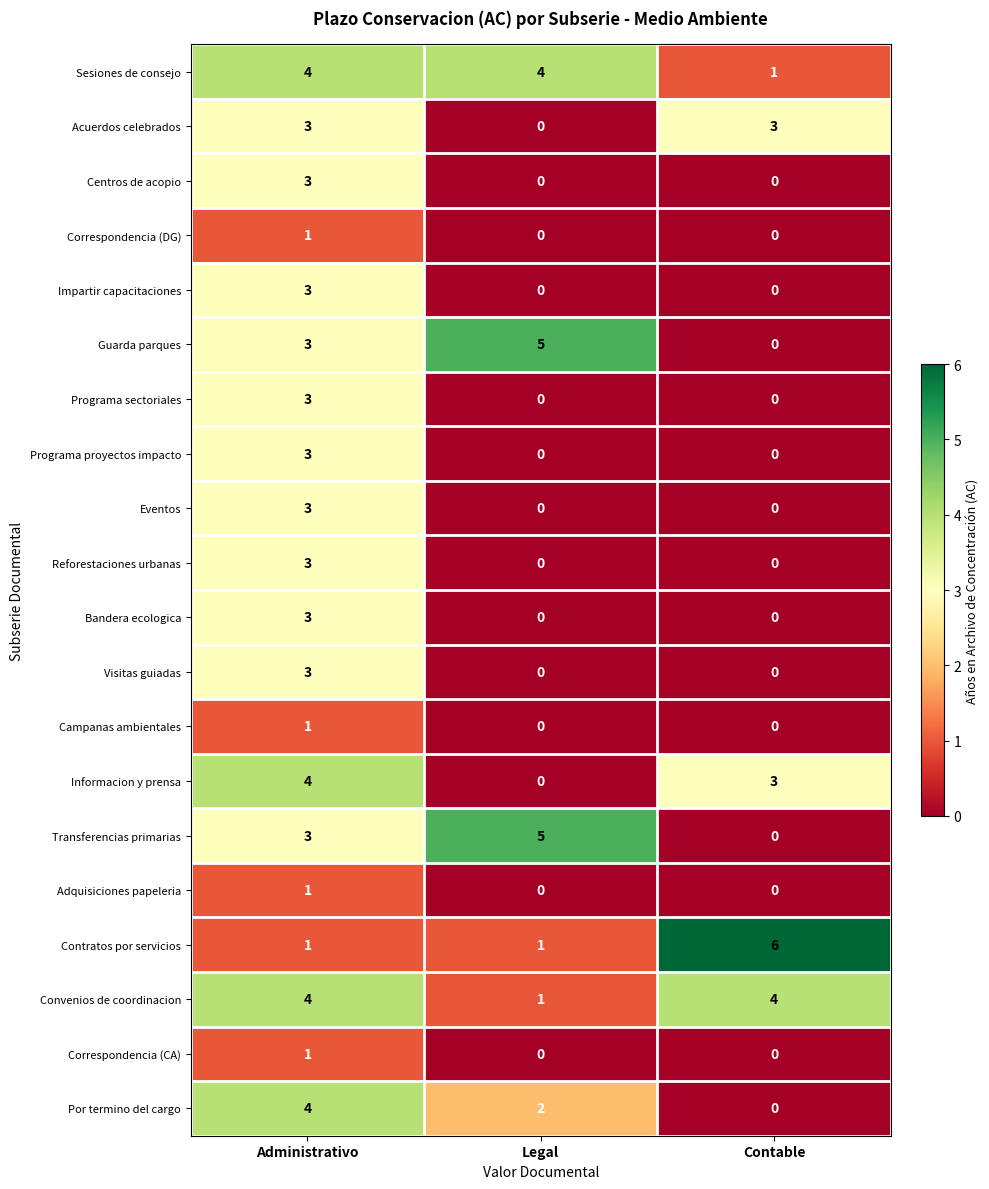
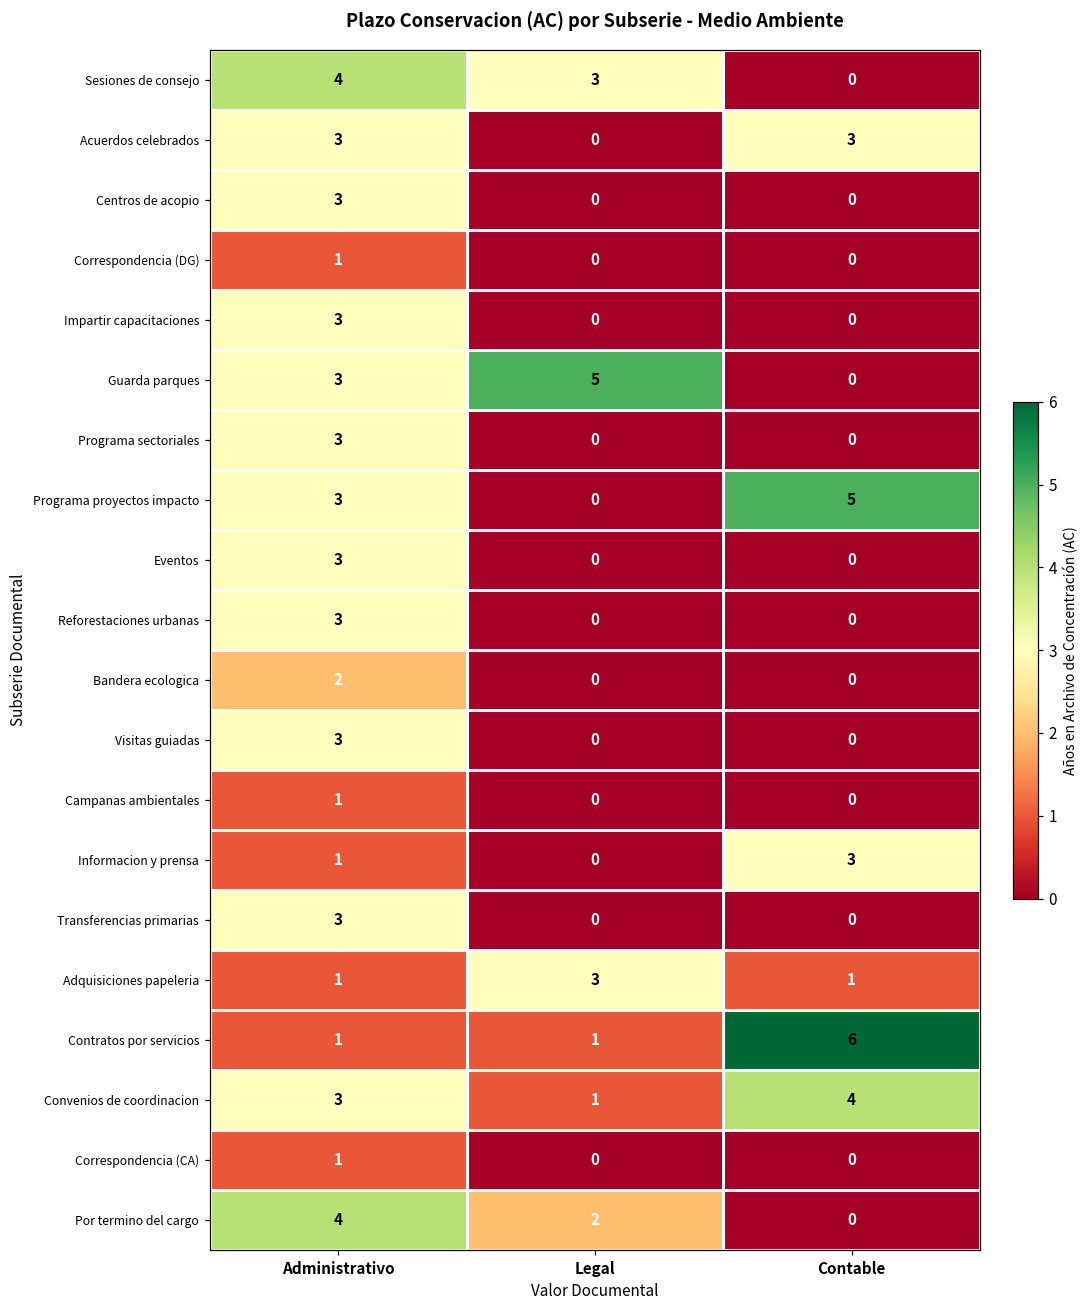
Sesiones de consejo, Legal: 4 -> 3
Sesiones de consejo, Contable: 1 -> 0
Programa proyectos impacto, Contable: 0 -> 5
Bandera ecologica, Administrativo: 3 -> 2
Informacion y prensa, Administrativo: 4 -> 1
Transferencias primarias, Legal: 5 -> 0
Adquisiciones papeleria, Legal: 0 -> 3
Adquisiciones papeleria, Contable: 0 -> 1
Convenios de coordinacion, Administrativo: 4 -> 3
